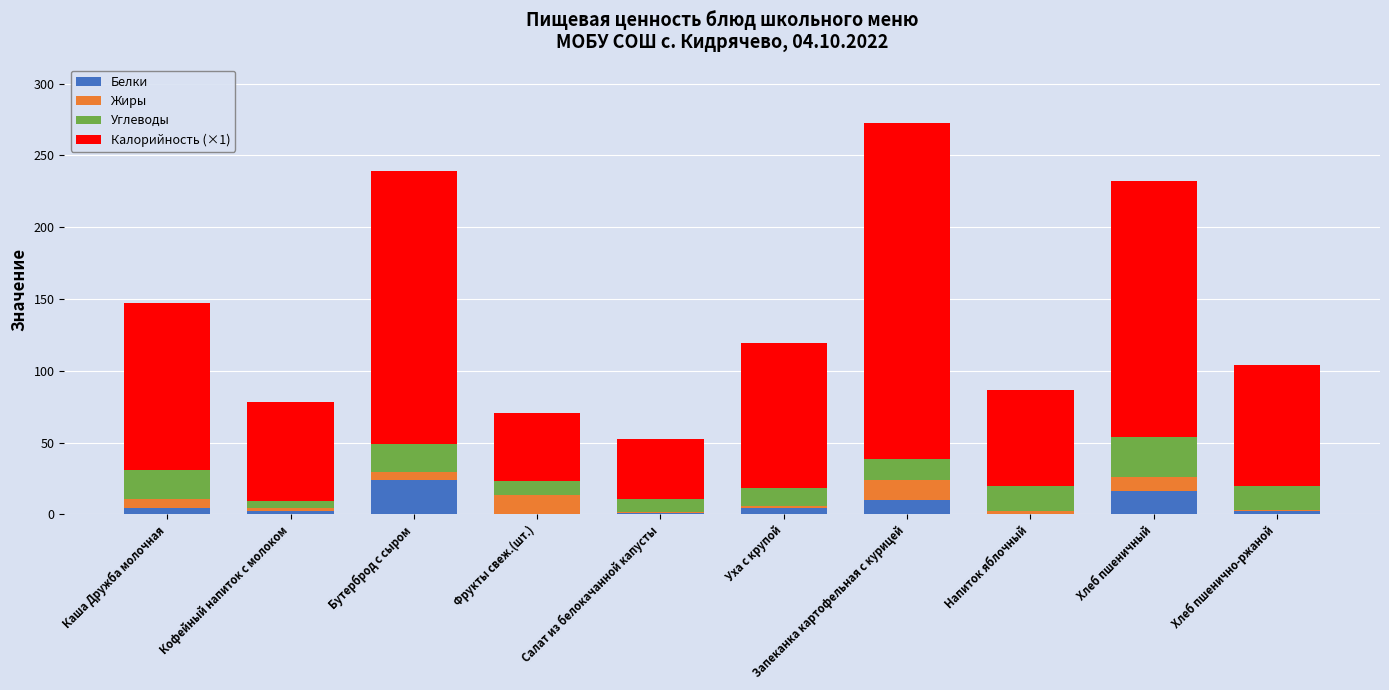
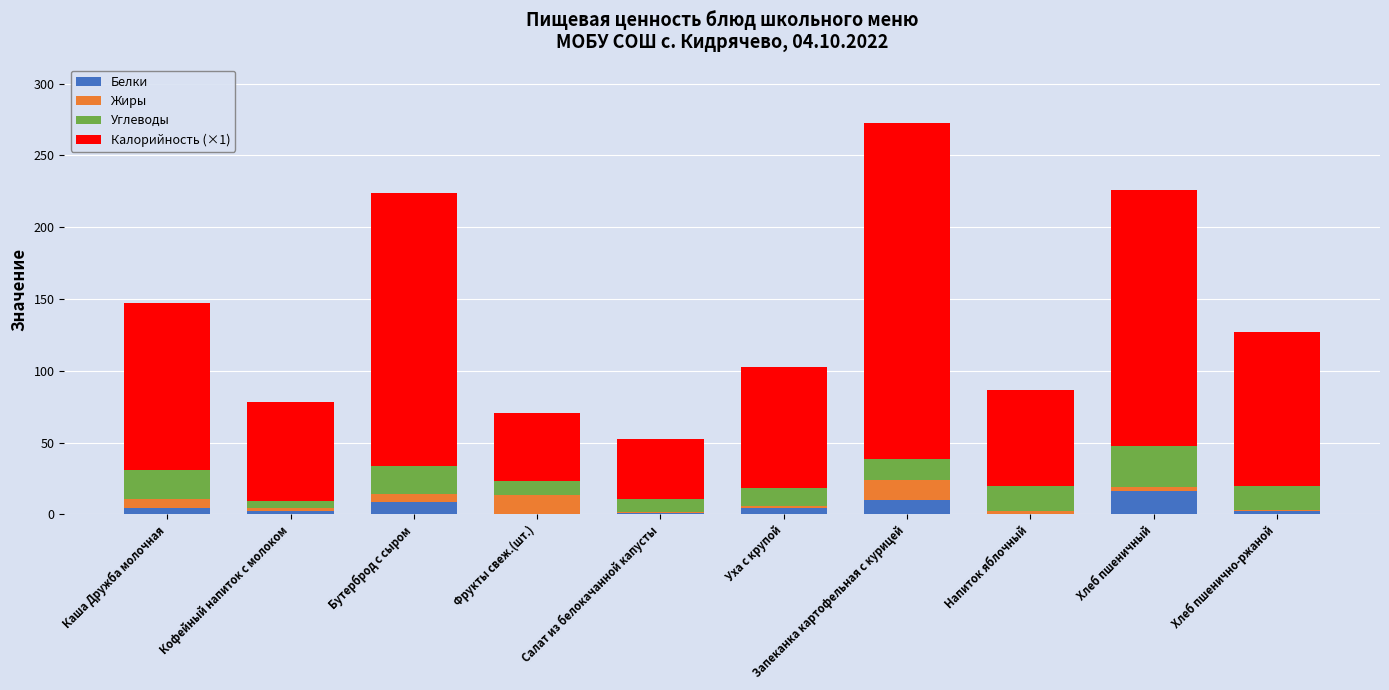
Белки, Бутерброд с сыром: 24 -> 9
Калорийность (×1), Уха с крупой: 101 -> 84
Жиры, Хлеб пшеничный: 9 -> 3
Калорийность (×1), Хлеб пшенично-ржаной: 84 -> 107
